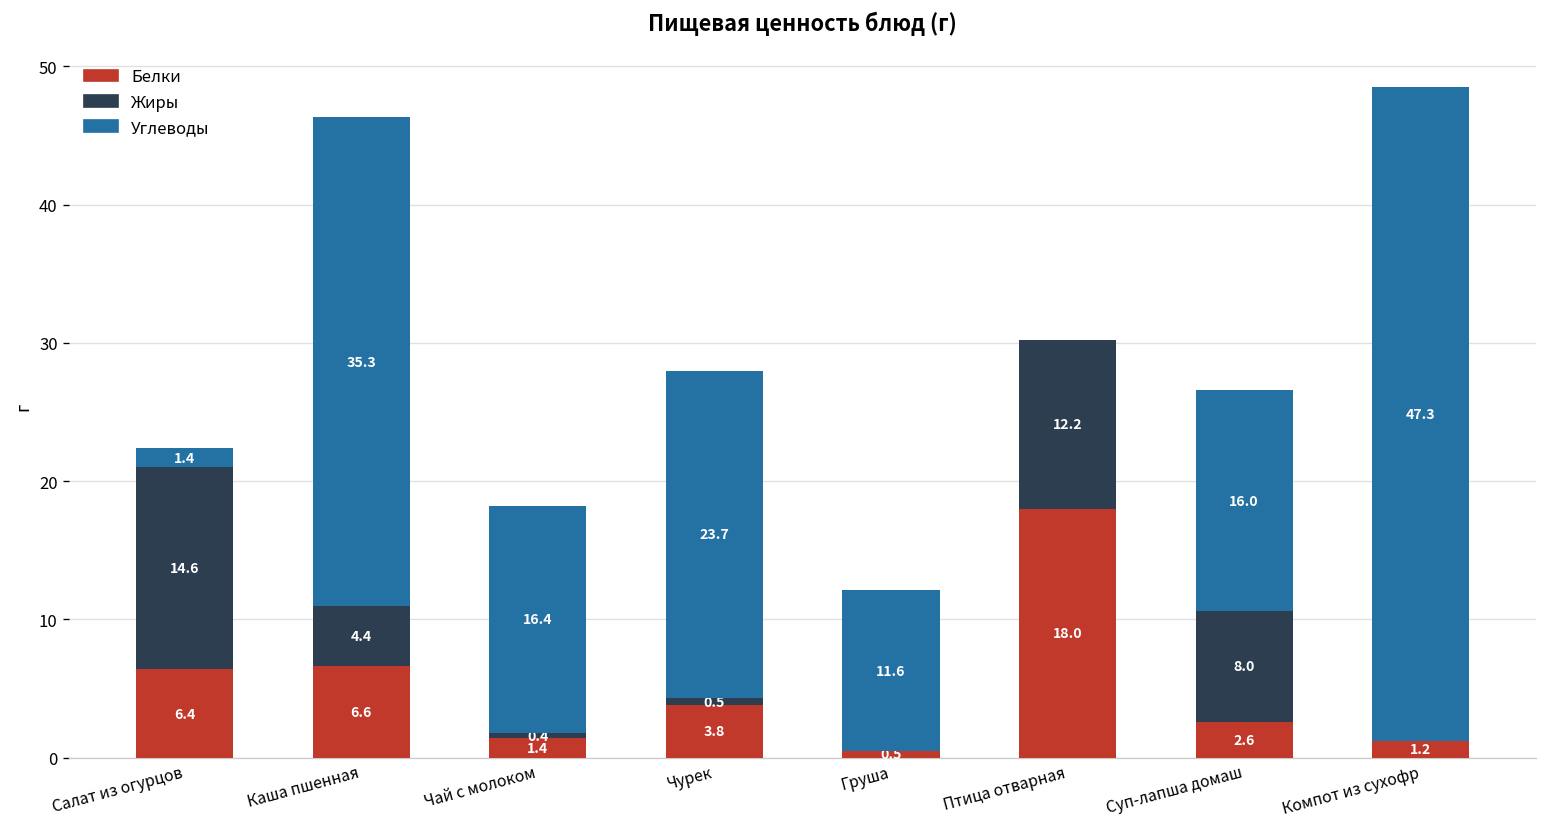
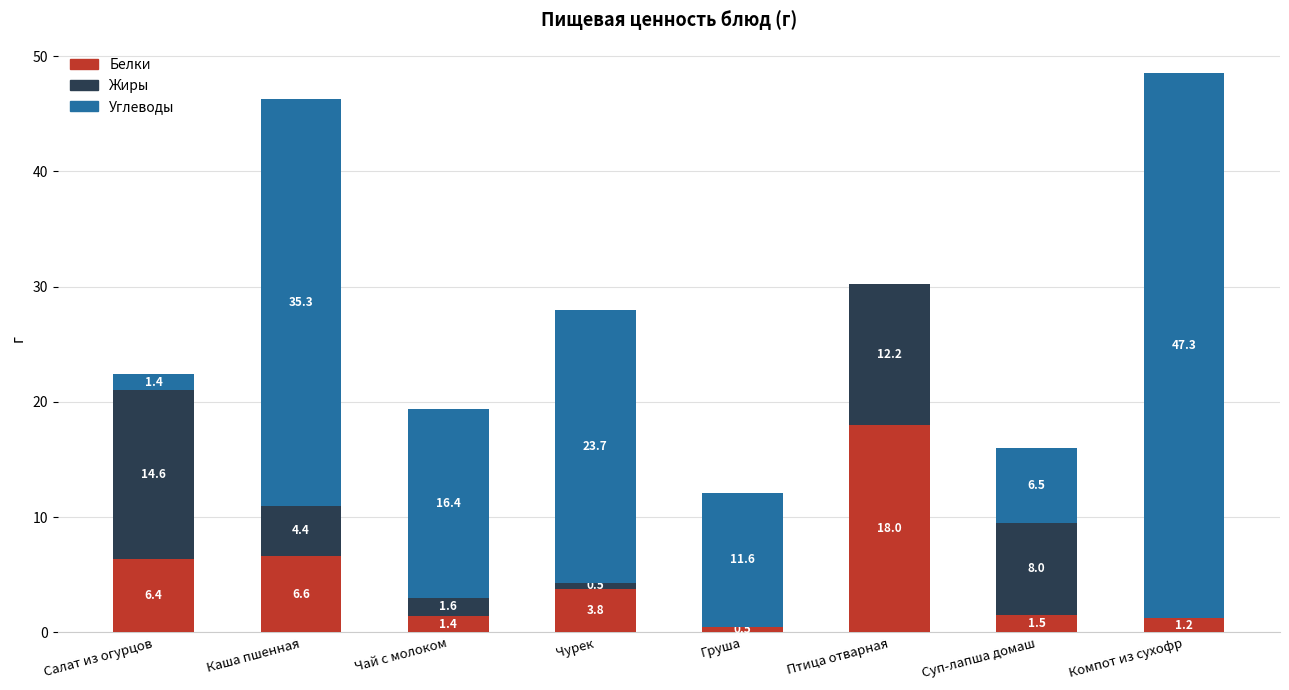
Жиры, Чай с молоком: 0.4 -> 1.6
Белки, Суп-лапша домаш: 2.6 -> 1.5
Углеводы, Суп-лапша домаш: 16.0 -> 6.5
